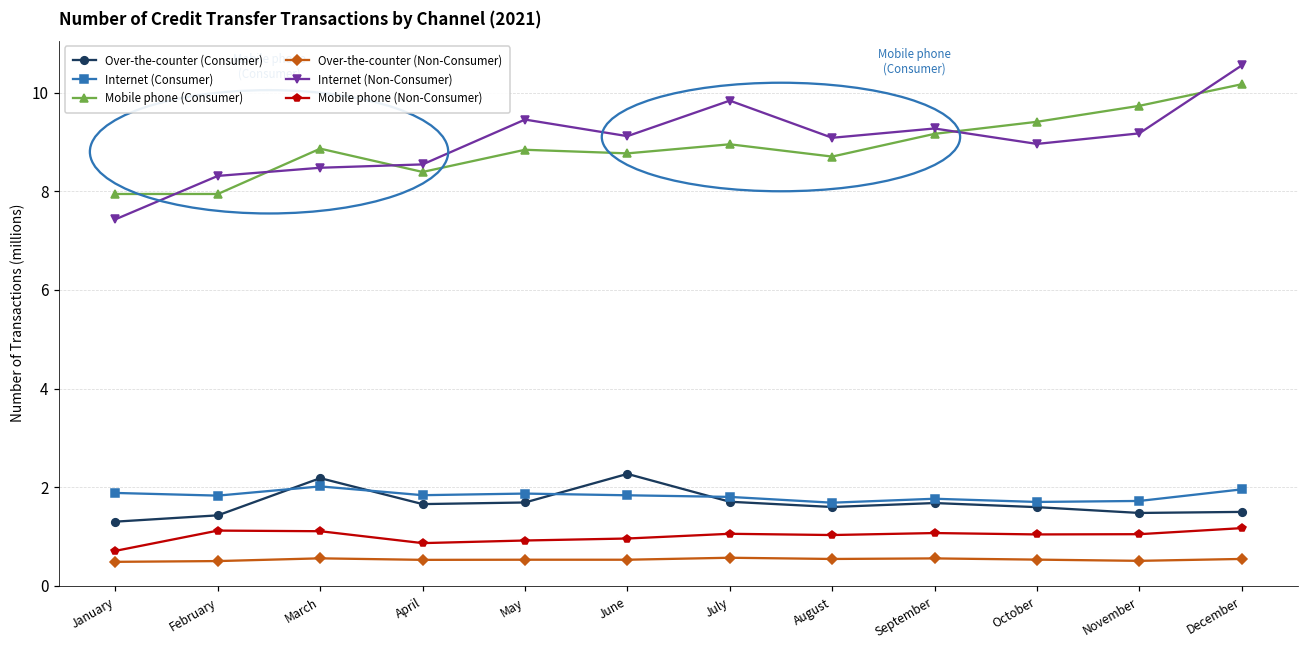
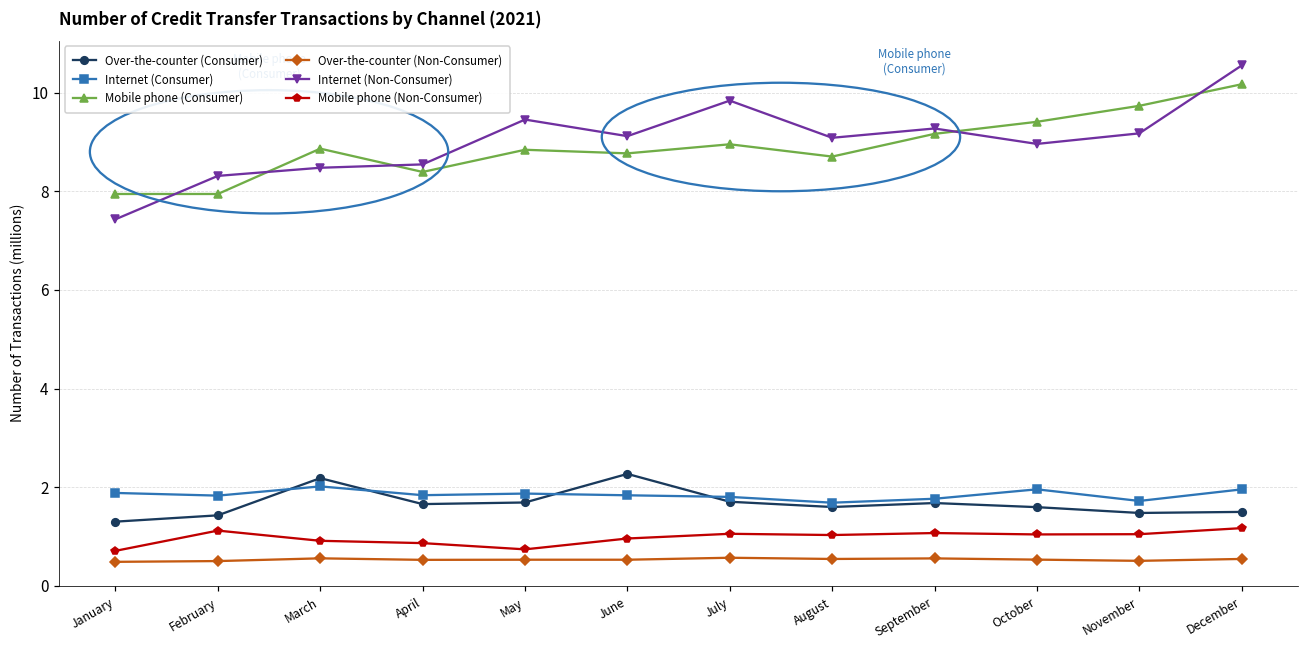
Mobile phone (Non-Consumer), March: 1.1 -> 0.9
Mobile phone (Non-Consumer), May: 0.9 -> 0.7
Internet (Consumer), October: 1.7 -> 2.0
